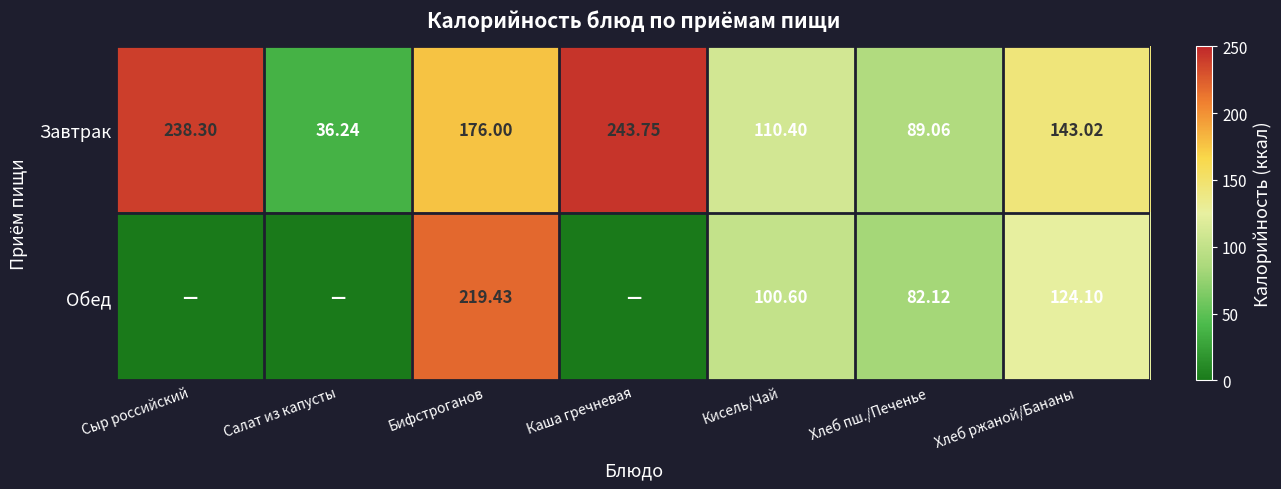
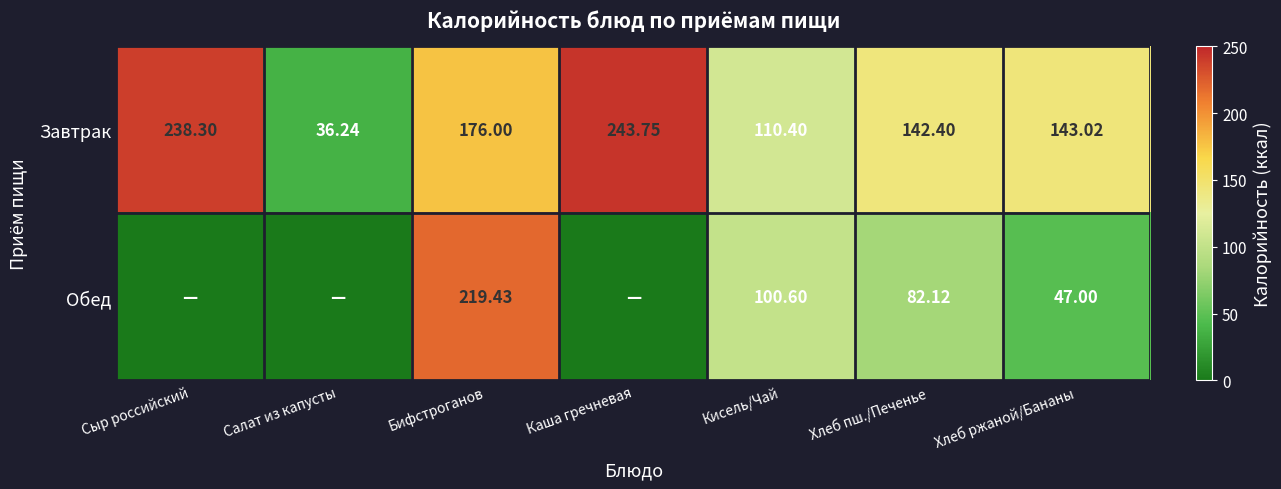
Завтрак, Хлеб пш./Печенье: 89.06 -> 142.40
Обед, Хлеб ржаной/Бананы: 124.10 -> 47.00
